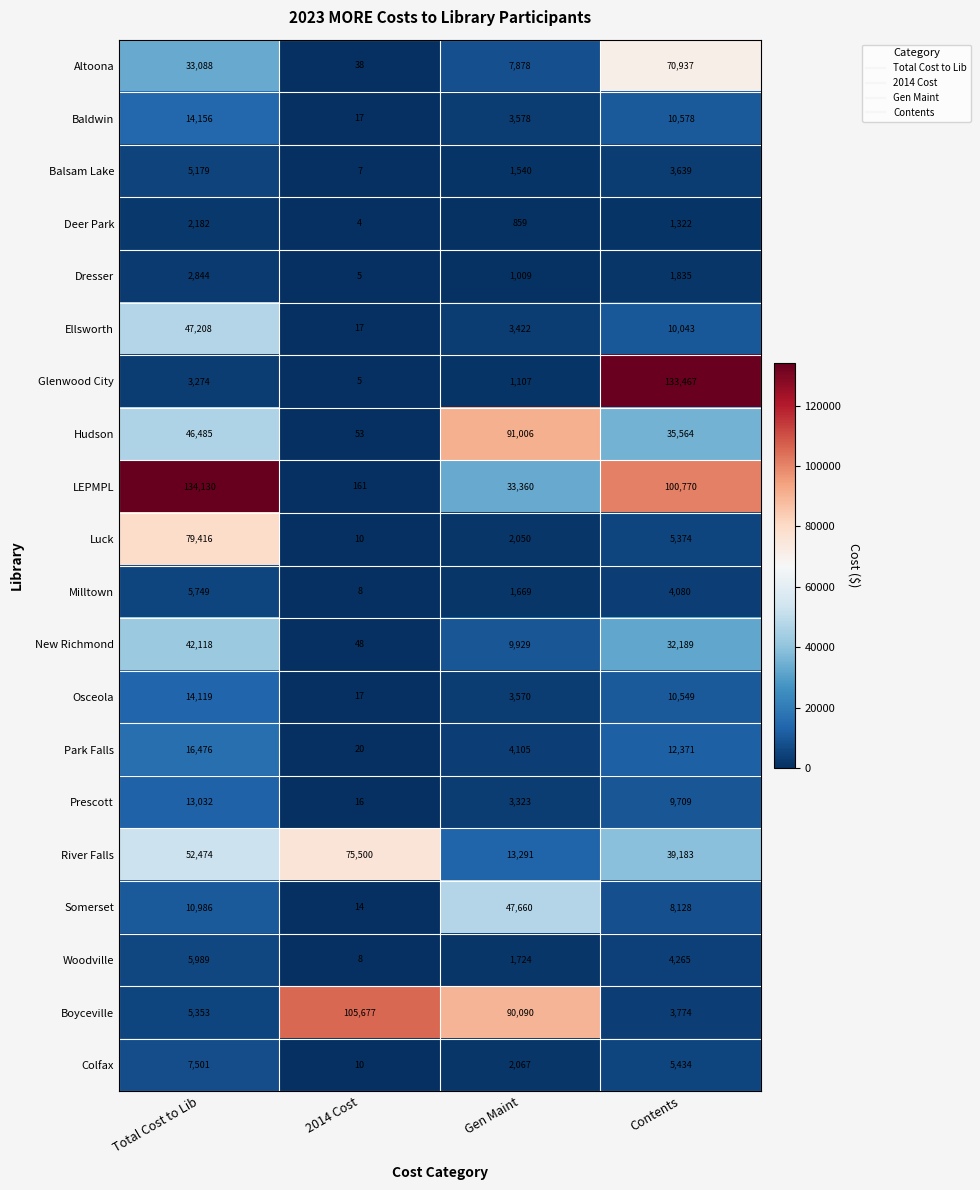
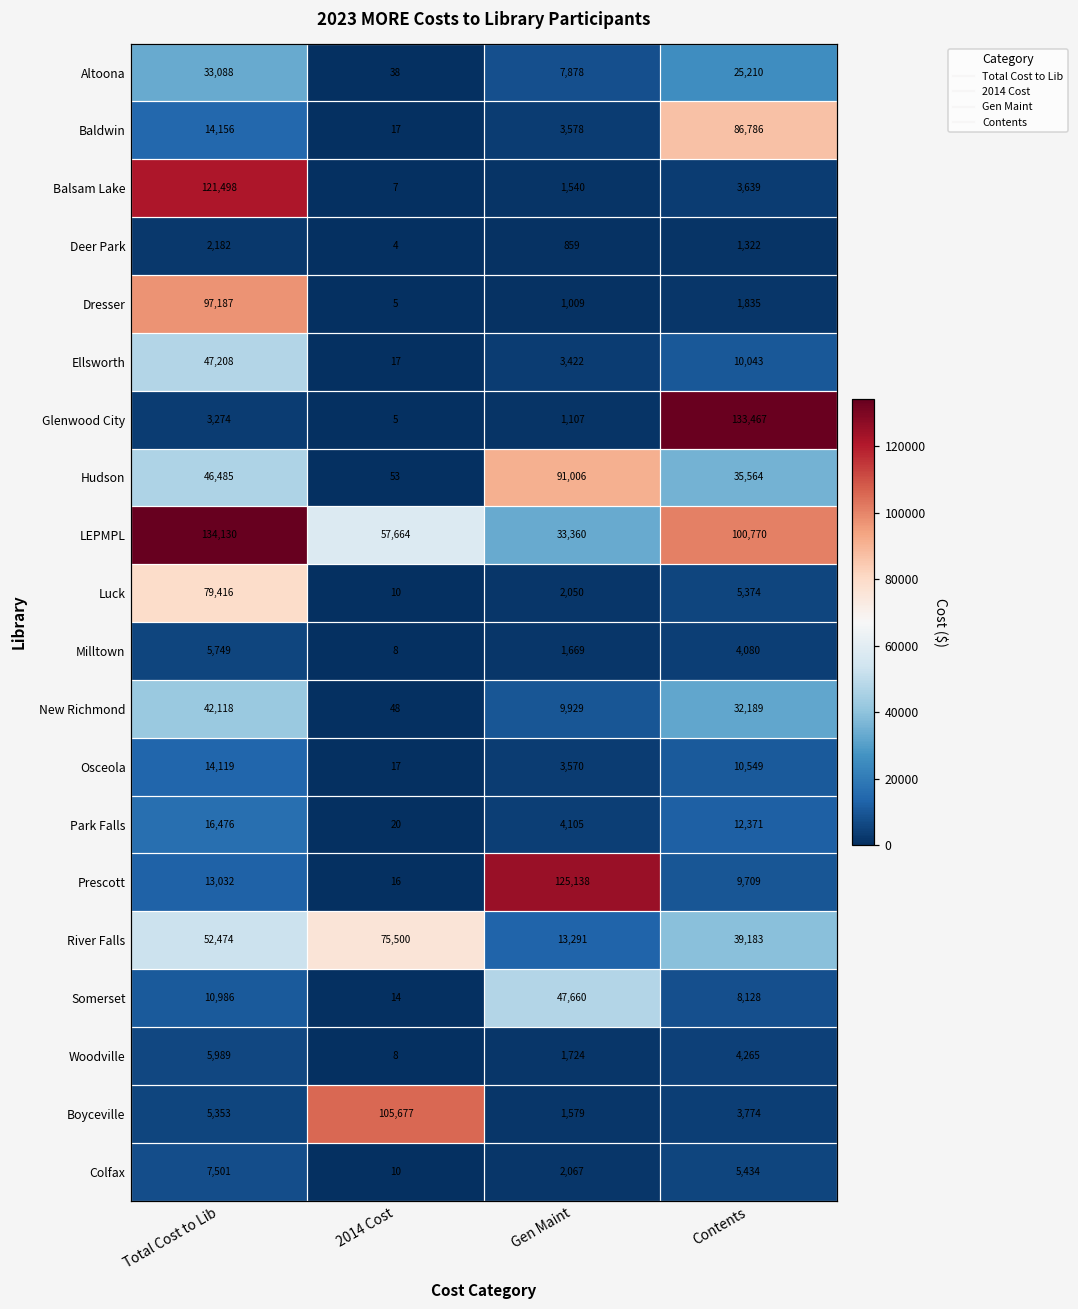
Altoona, Contents: 70,937 -> 25,210
Baldwin, Contents: 10,578 -> 86,786
Balsam Lake, Total Cost to Lib: 5,179 -> 121,498
Dresser, Total Cost to Lib: 2,844 -> 97,187
LEPMPL, 2014 Cost: 161 -> 57,664
Prescott, Gen Maint: 3,323 -> 125,138
Boyceville, Gen Maint: 90,090 -> 1,579
